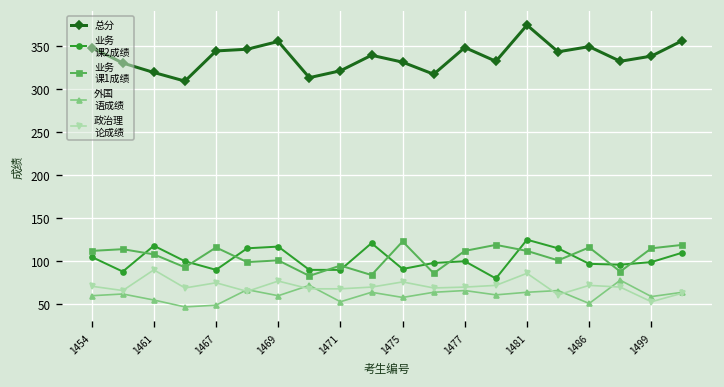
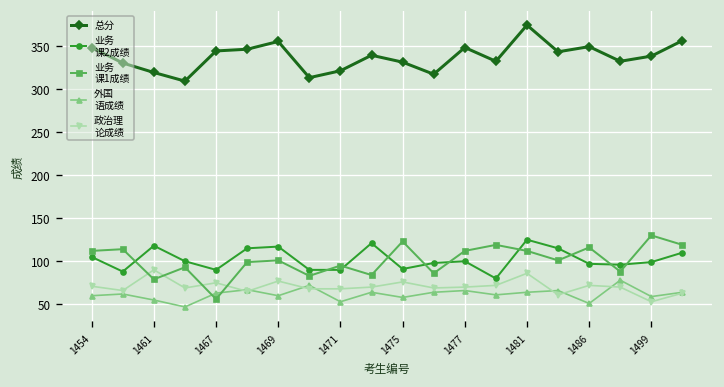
业务 课1成绩, 1461: 110 -> 80
业务 课1成绩, 1467: 120 -> 60
外国 语成绩, 1467: 50 -> 60
业务 课1成绩, 1499: 120 -> 130
